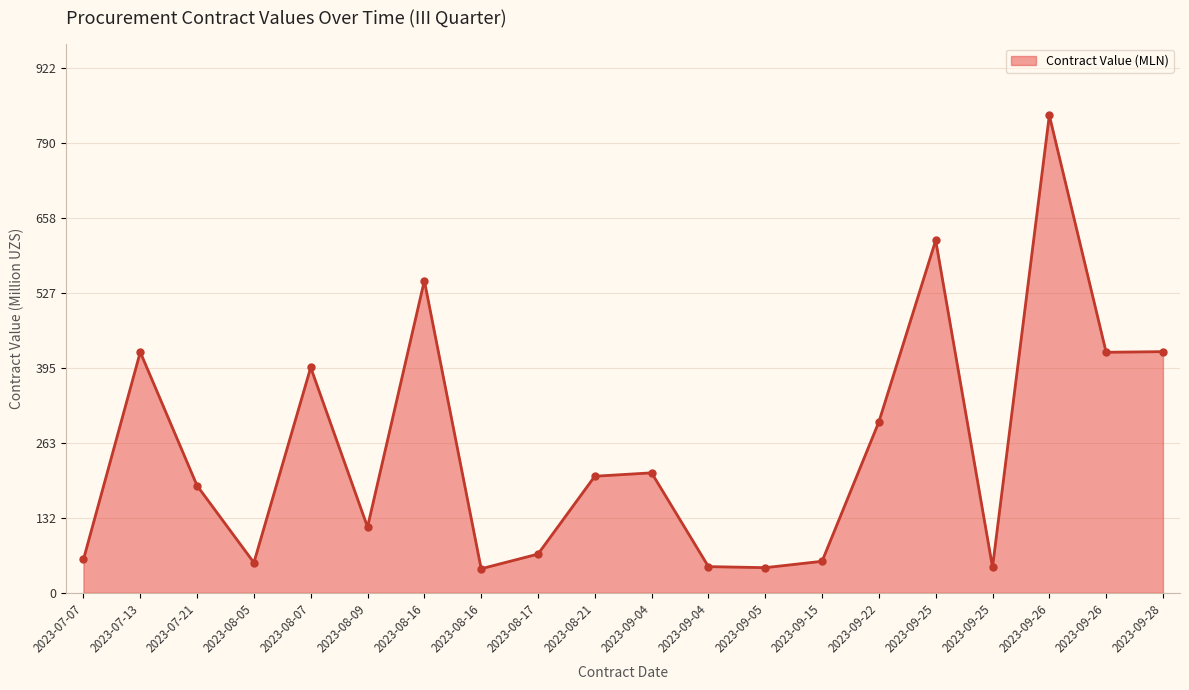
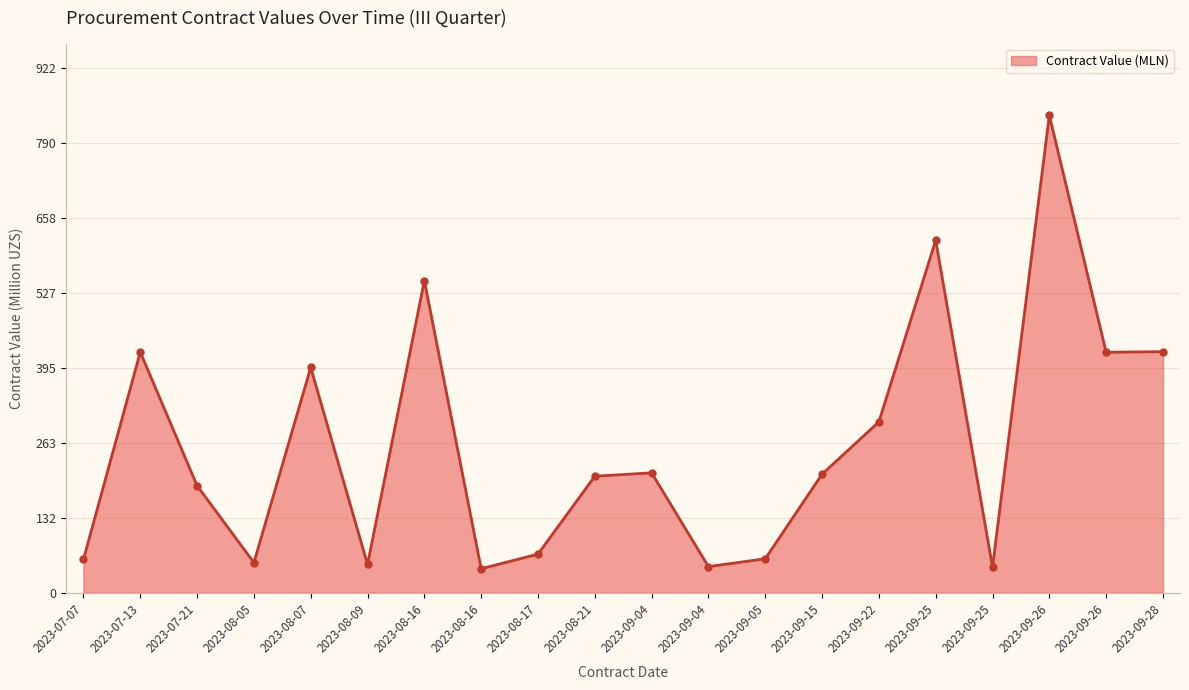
2023-08-09: 120 -> 50
2023-09-05: 40 -> 60
2023-09-15: 60 -> 210
